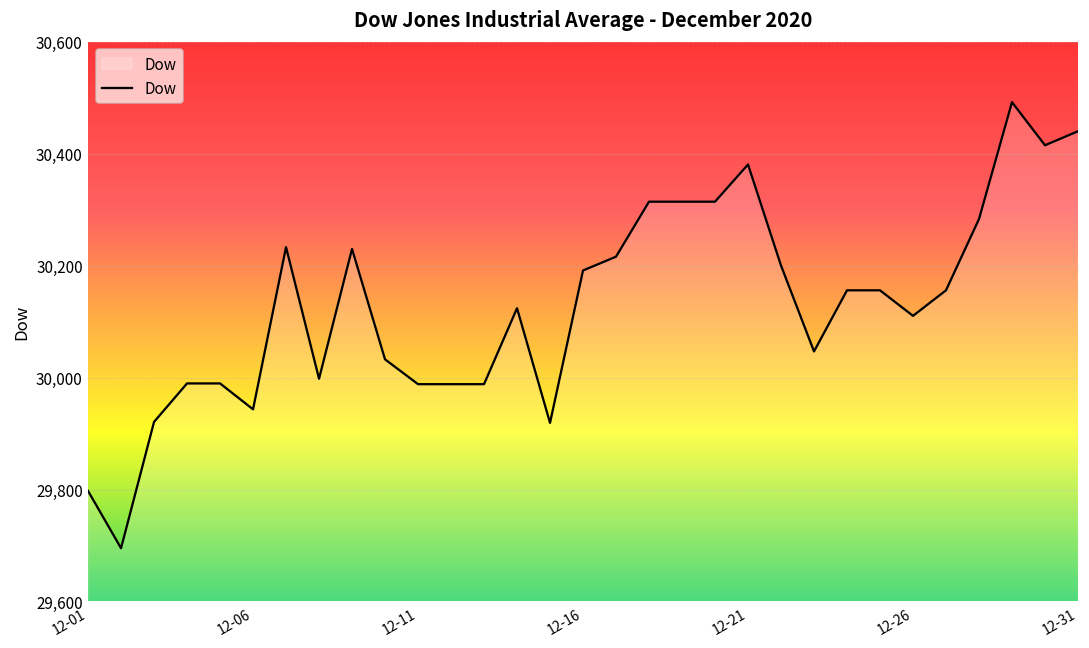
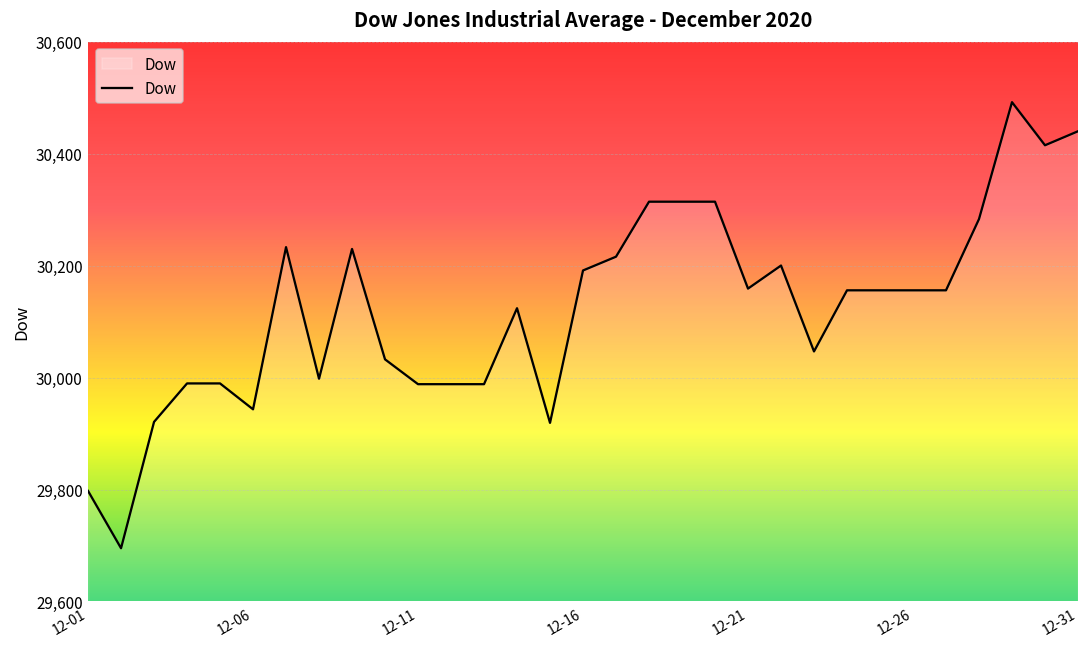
12-21: 30,380 -> 30,160
12-26: 30,110 -> 30,160
